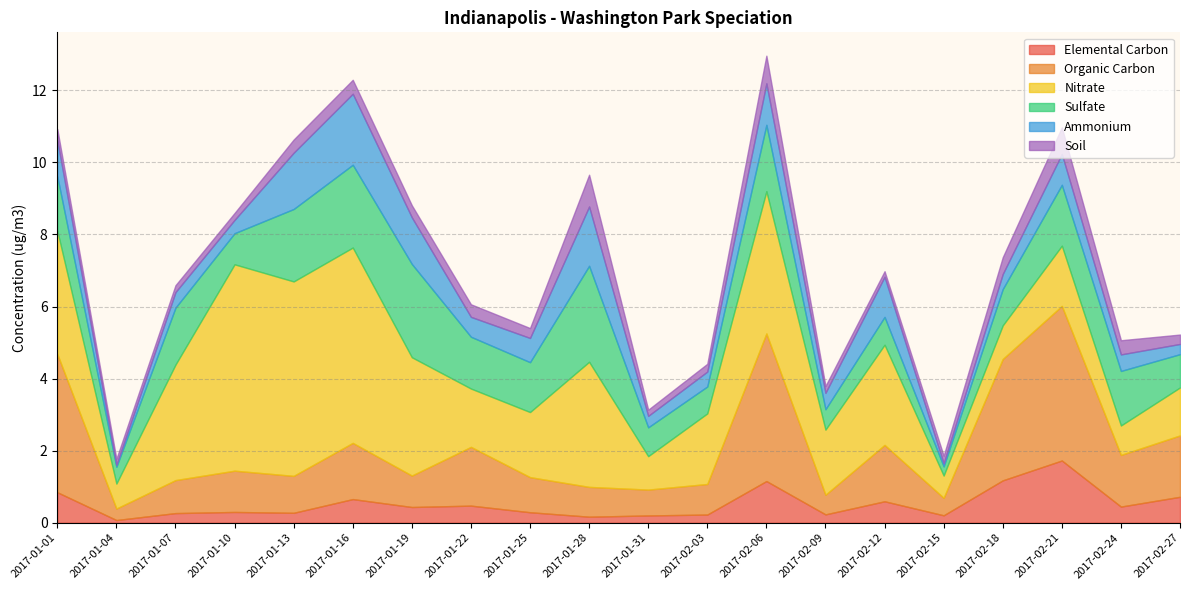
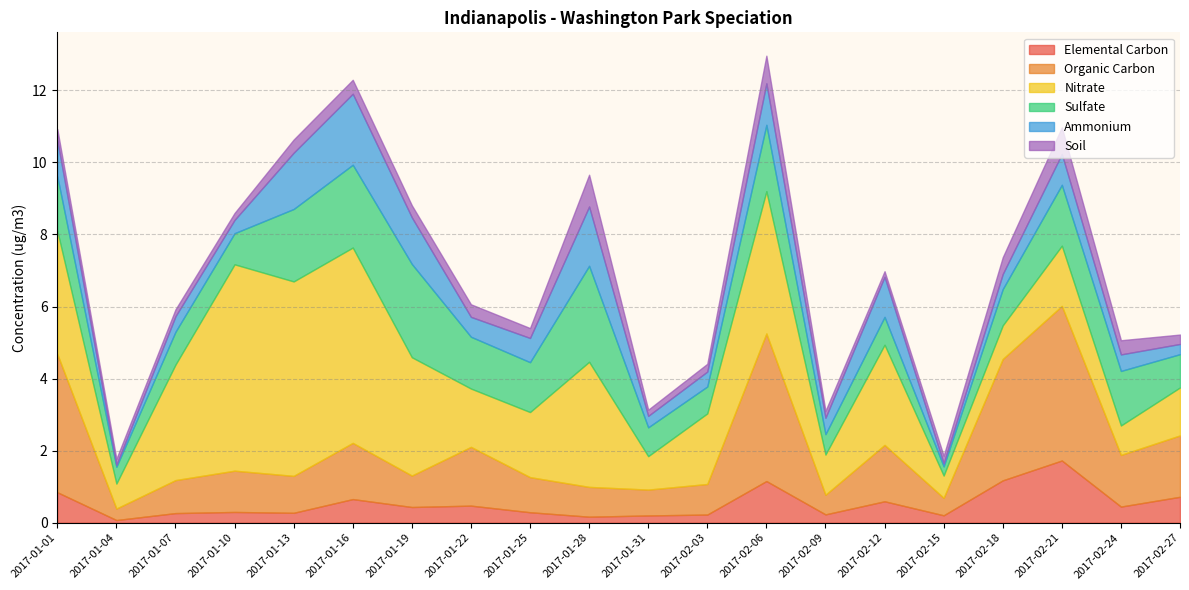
Sulfate, 2017-01-07: 1.6 -> 0.9
Nitrate, 2017-02-09: 1.8 -> 1.1
